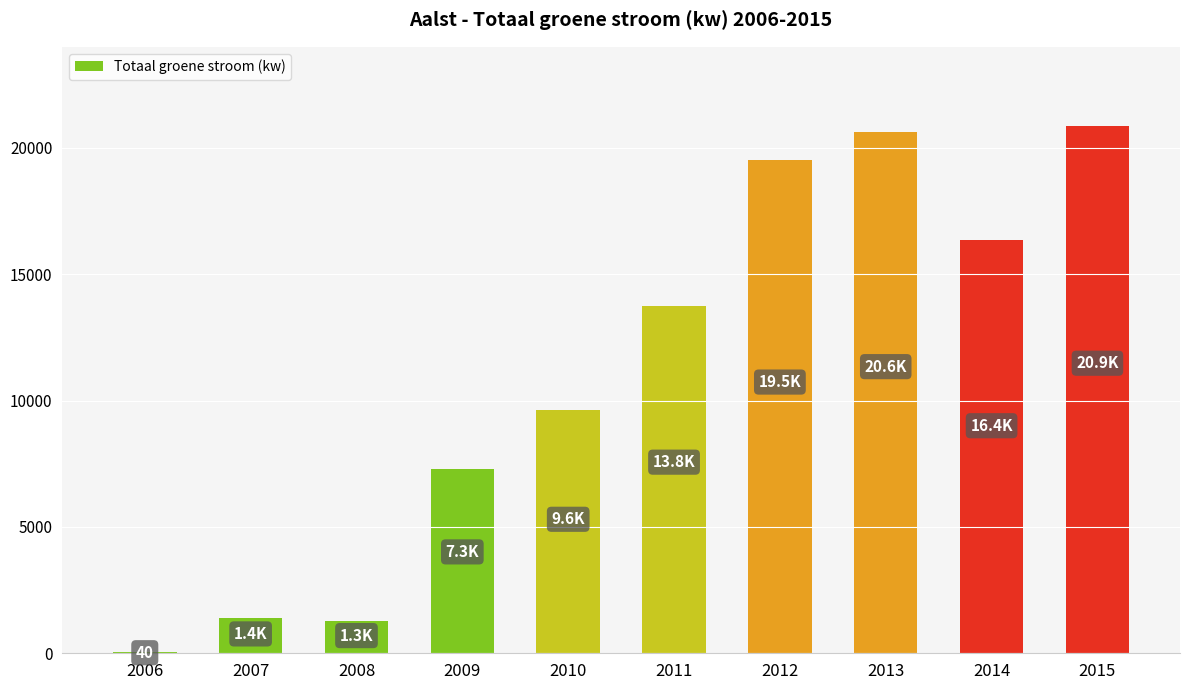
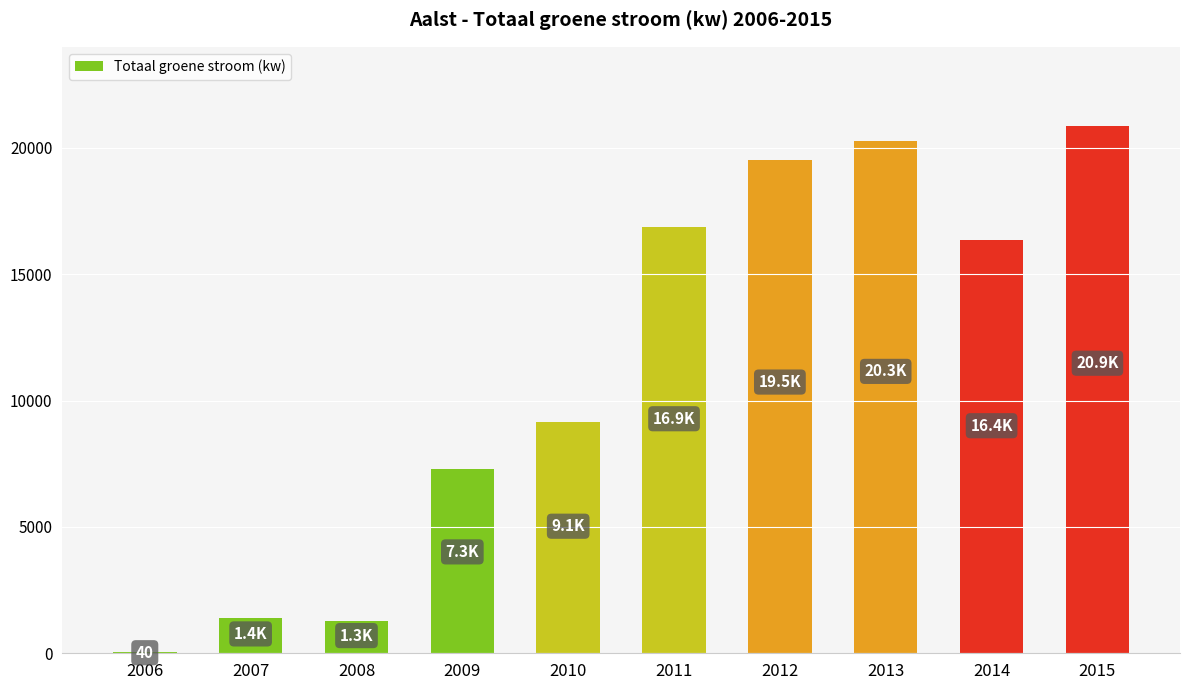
2010: 9.6K -> 9.1K
2011: 13.8K -> 16.9K
2013: 20.6K -> 20.3K
